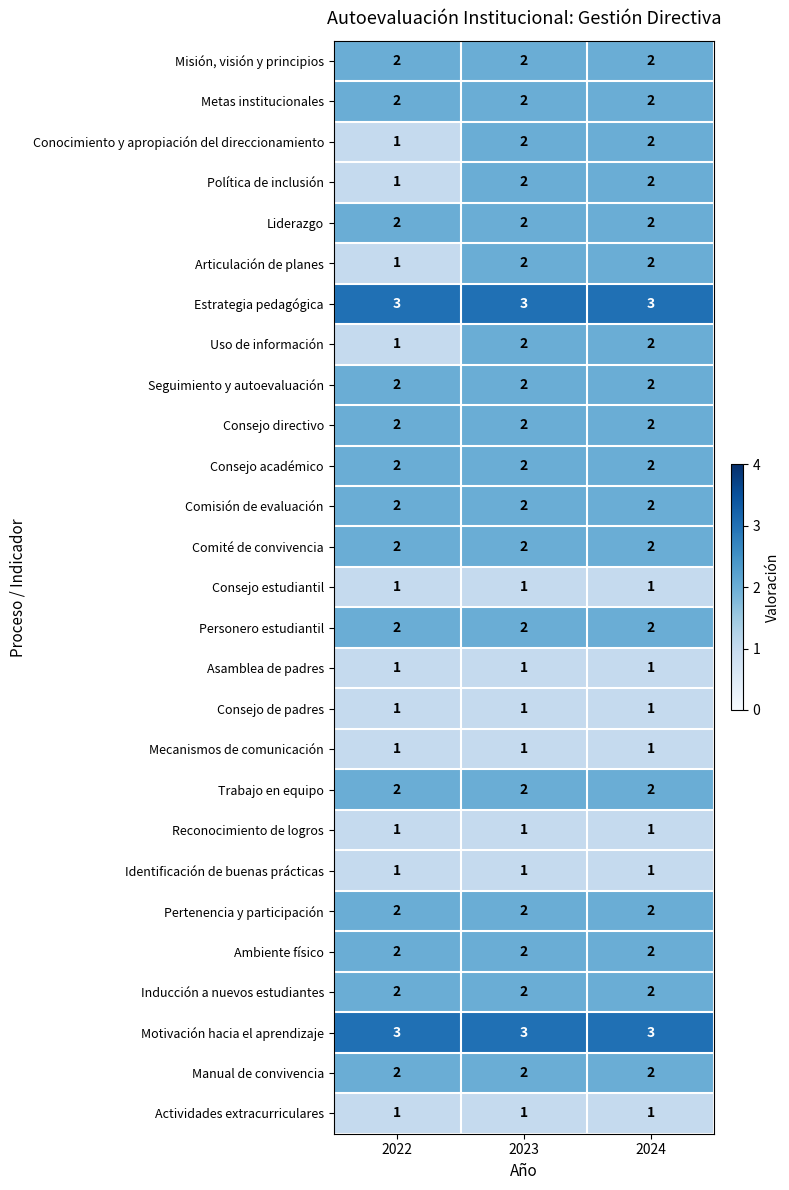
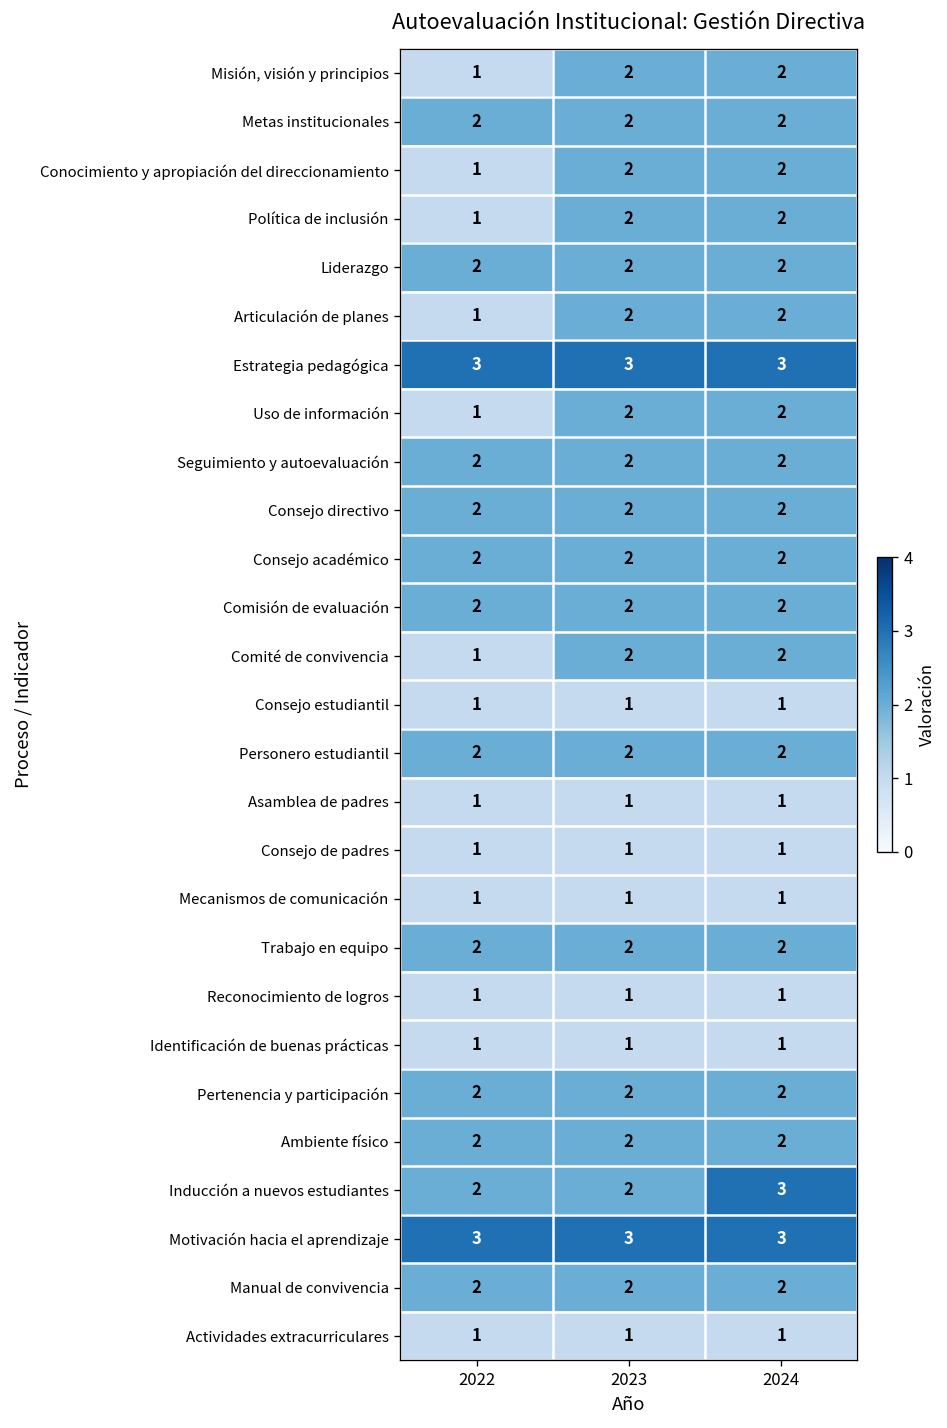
Misión, visión y principios, 2022: 2 -> 1
Comité de convivencia, 2022: 2 -> 1
Inducción a nuevos estudiantes, 2024: 2 -> 3
